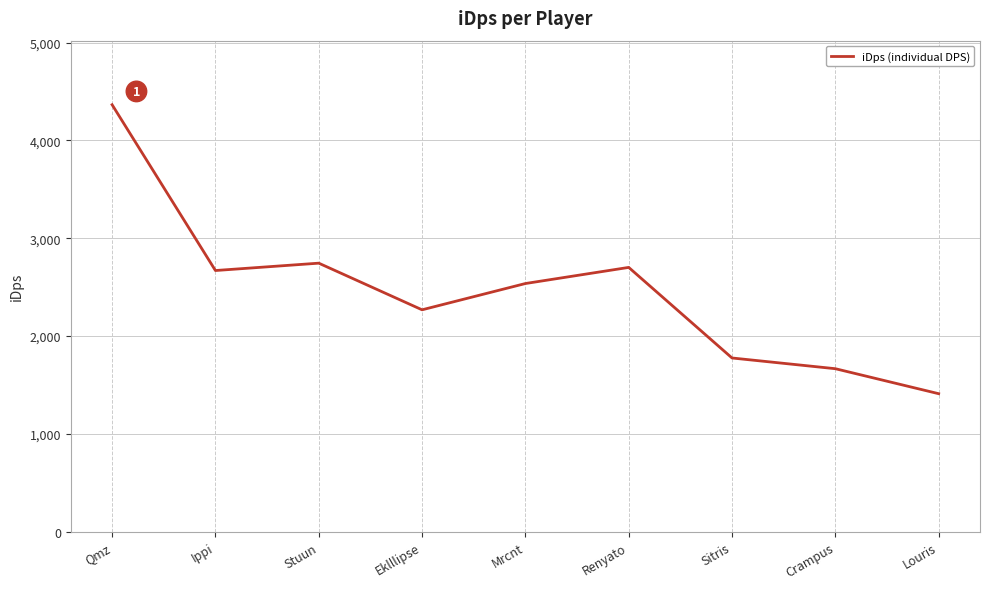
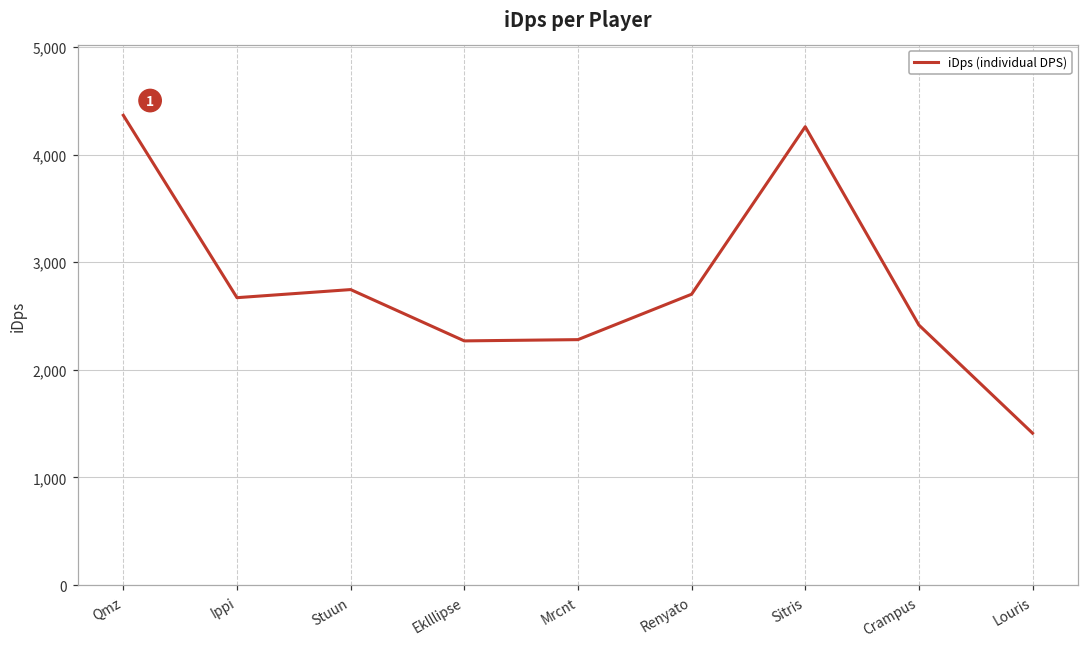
Mrcnt: 2,500 -> 2,300
Sitris: 1,800 -> 4,300
Crampus: 1,700 -> 2,400
